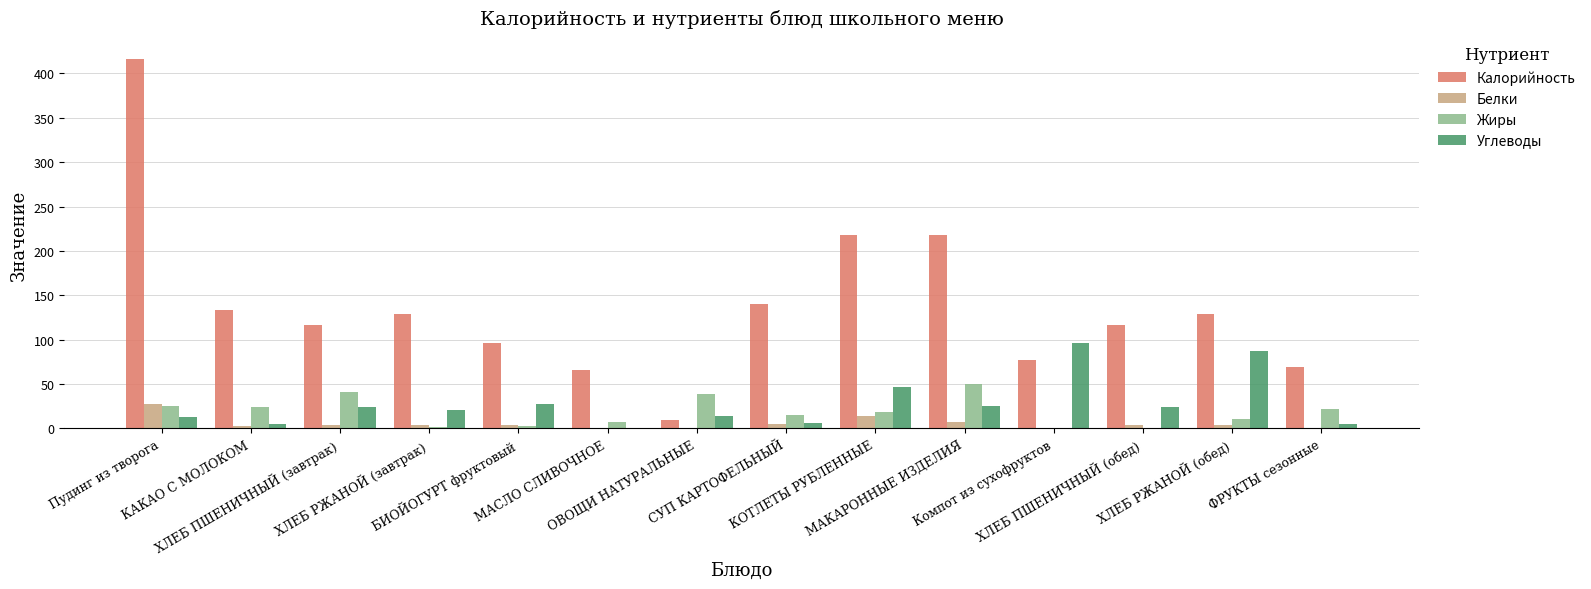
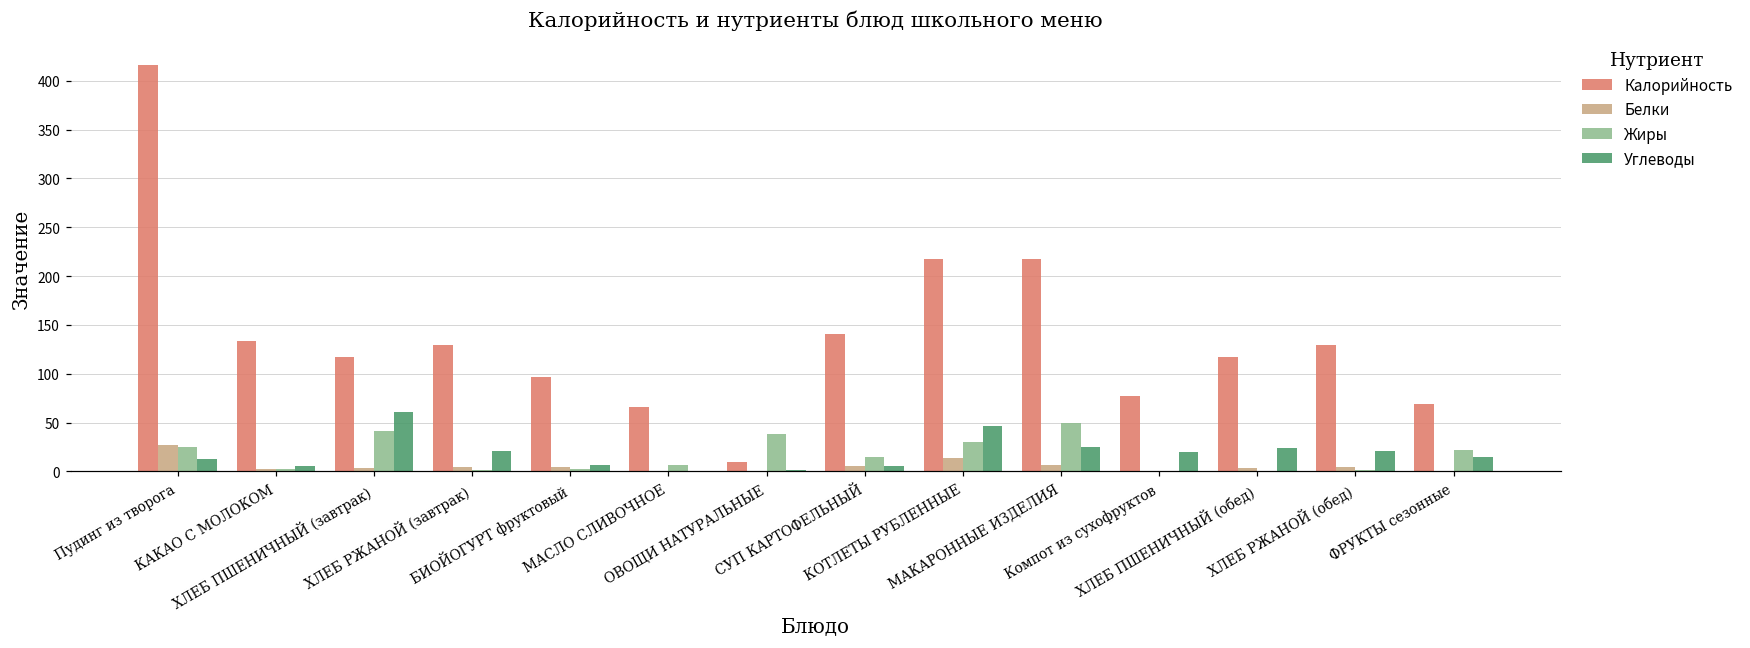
Жиры, КАКАО С МОЛОКОМ: 20 -> 0
Углеводы, ХЛЕБ ПШЕНИЧНЫЙ (завтрак): 20 -> 60
Углеводы, БИОЙОГУРТ фруктовый: 30 -> 10
Углеводы, ОВОЩИ НАТУРАЛЬНЫЕ: 10 -> 0
Жиры, КОТЛЕТЫ РУБЛЕННЫЕ: 20 -> 30
Углеводы, Компот из сухофруктов: 100 -> 20
Жиры, ХЛЕБ РЖАНОЙ (обед): 10 -> 0
Углеводы, ХЛЕБ РЖАНОЙ (обед): 90 -> 20
Углеводы, ФРУКТЫ сезонные: 0 -> 10
